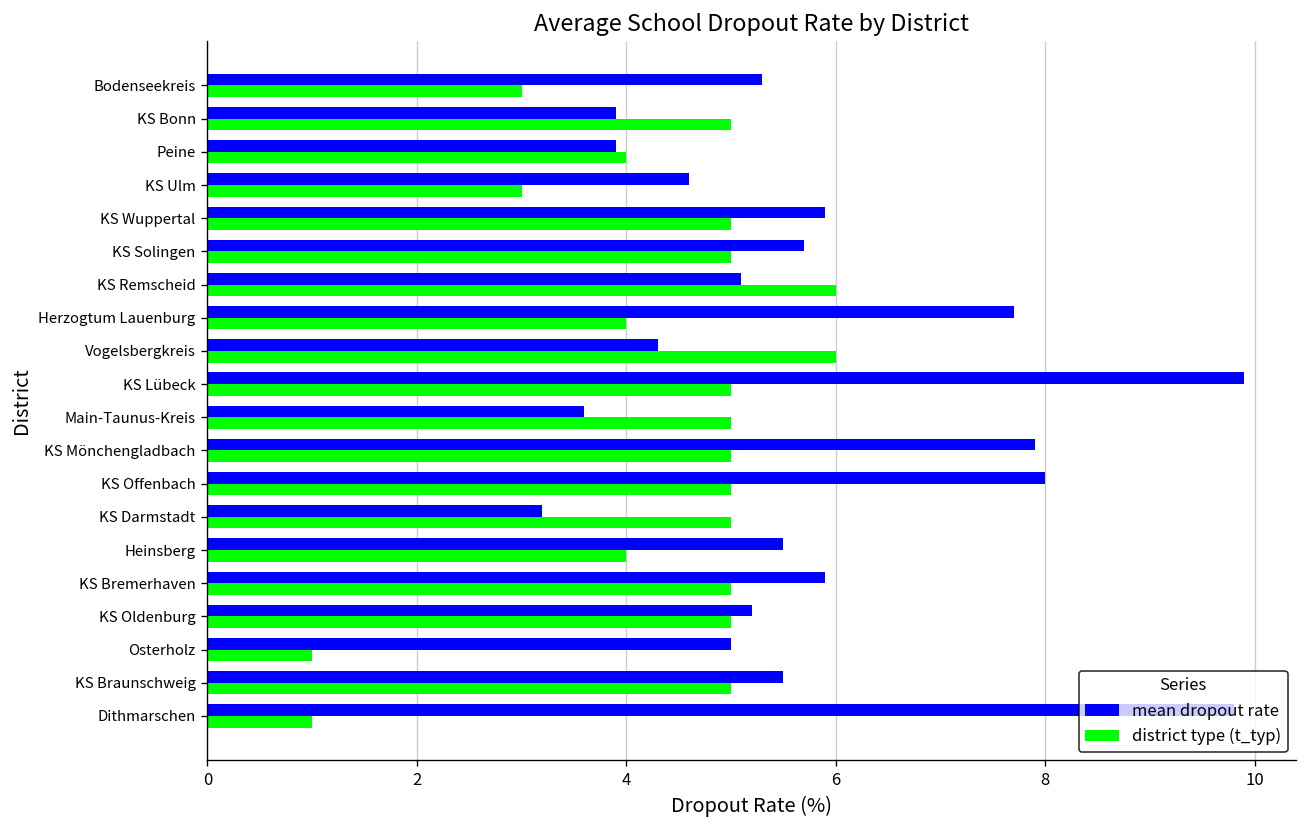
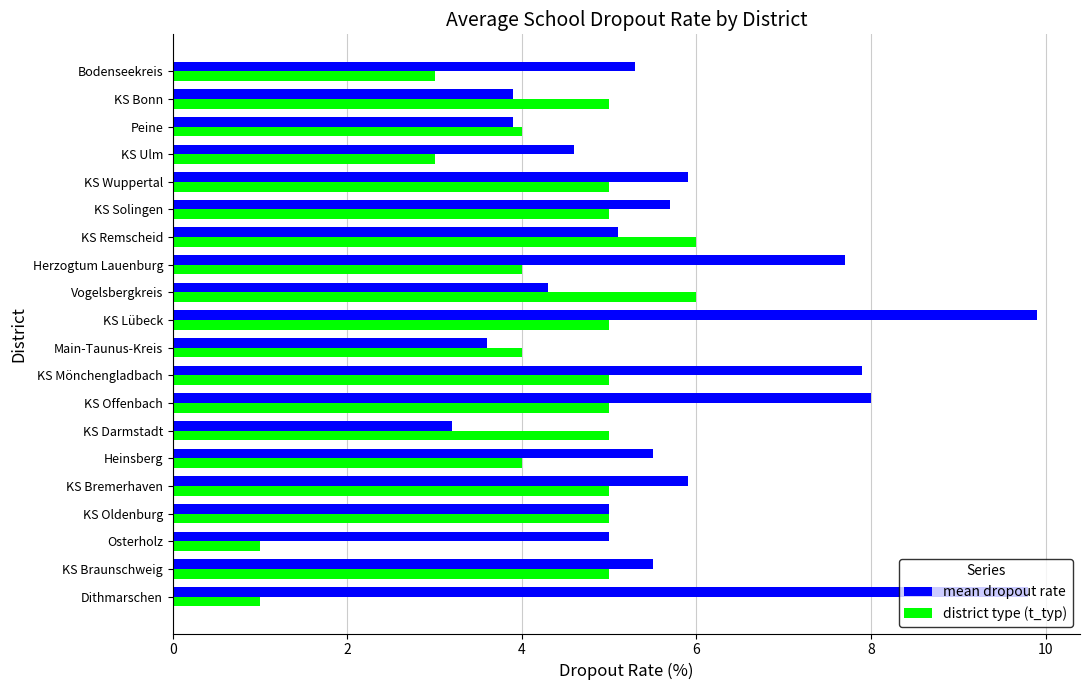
district type (t_typ), Main-Taunus-Kreis: 5 -> 4
mean dropout rate, KS Oldenburg: 5.2 -> 5.0
